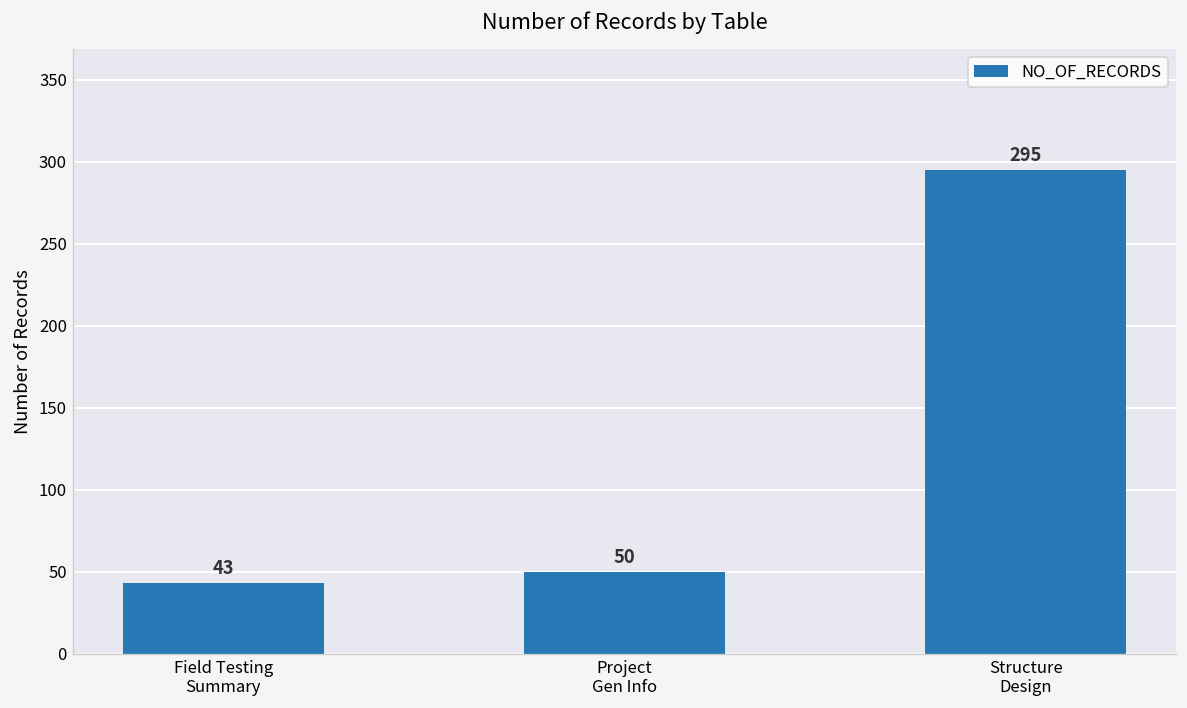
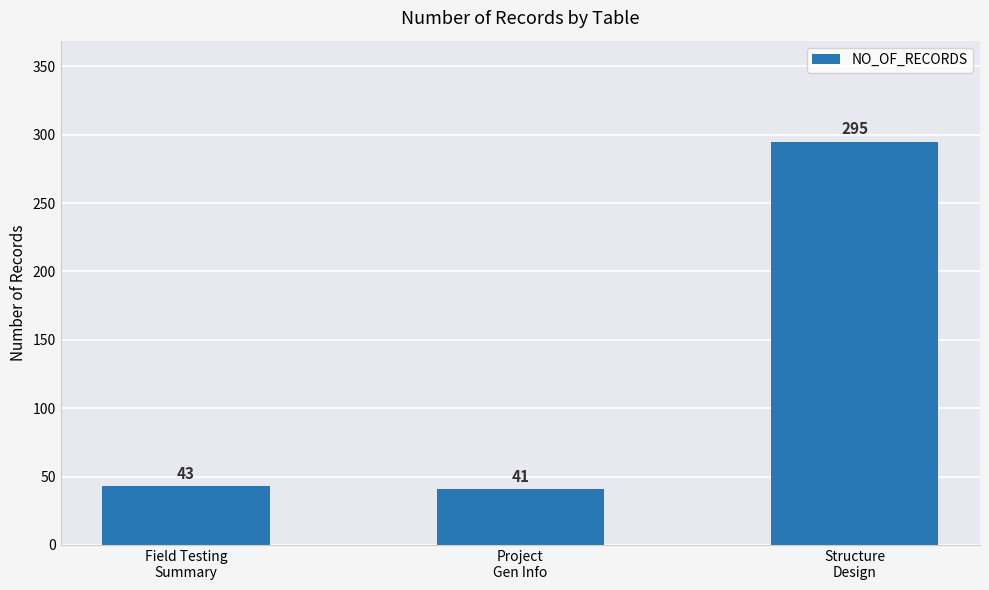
Project Gen Info: 50 -> 41
